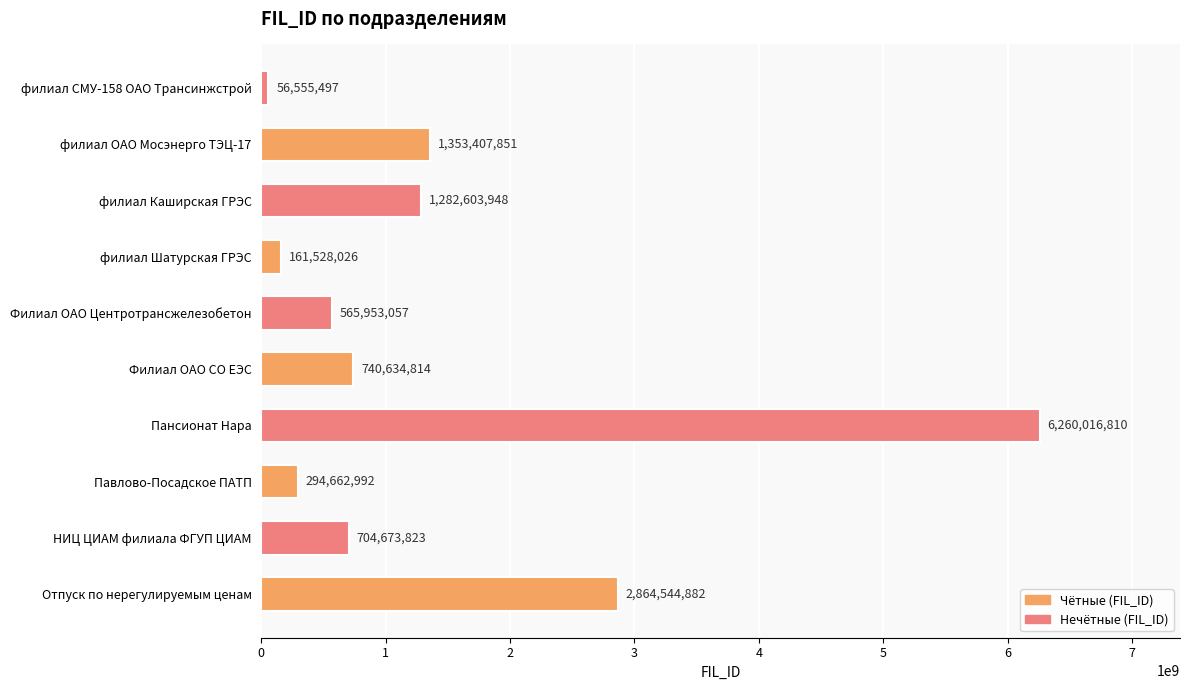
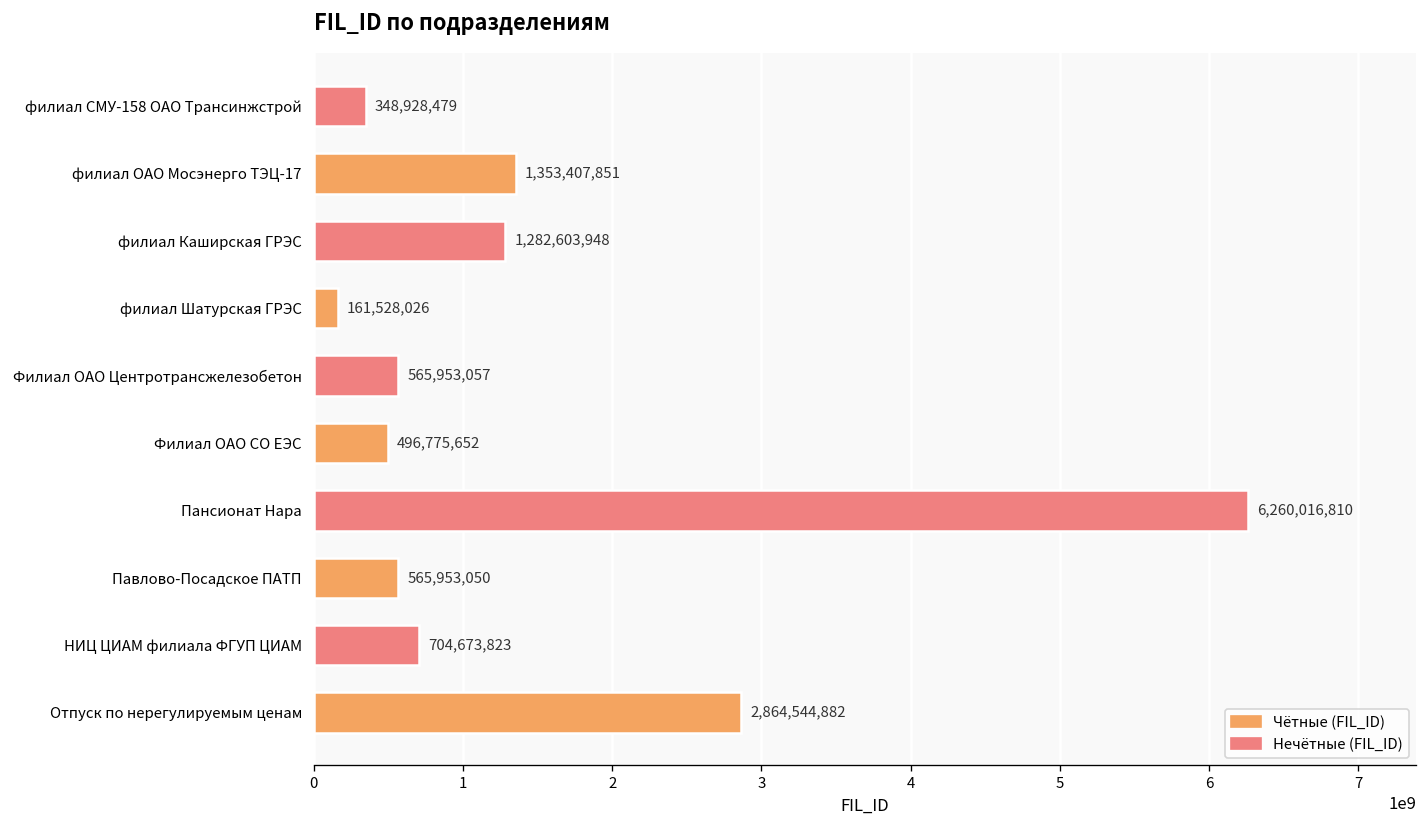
филиал СМУ-158 ОАО Трансинжстрой: 56,555,497 -> 348,928,479
Филиал ОАО СО ЕЭС: 740,634,814 -> 496,775,652
Павлово-Посадское ПАТП: 294,662,992 -> 565,953,050
